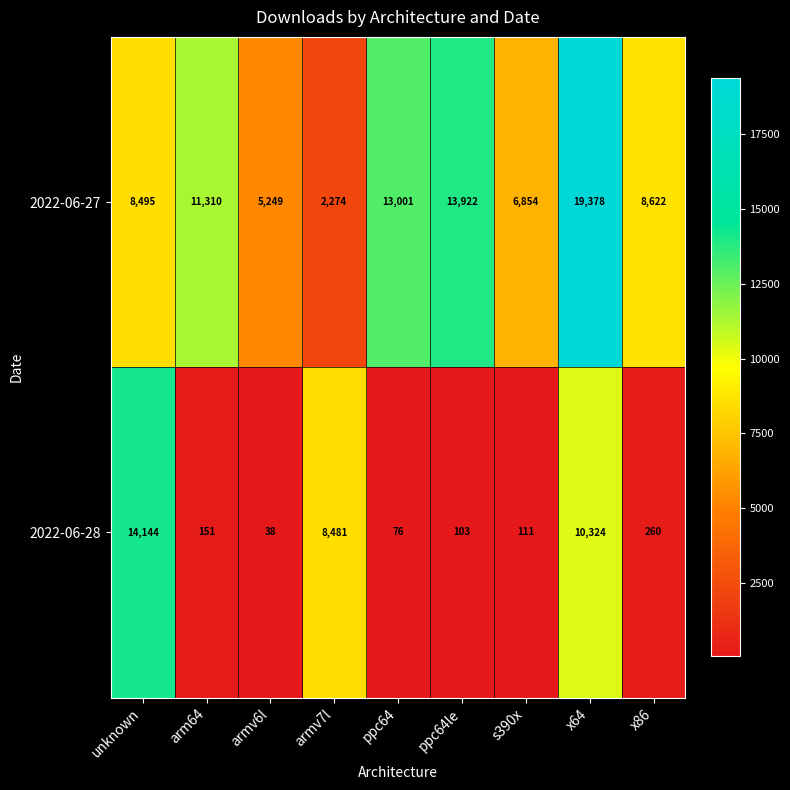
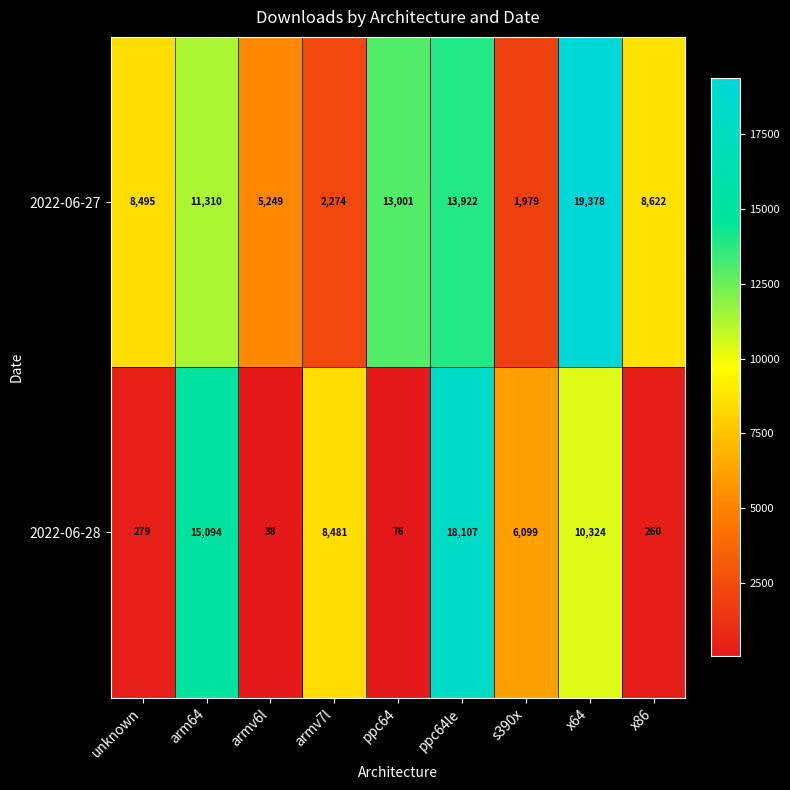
2022-06-27, s390x: 6,854 -> 1,979
2022-06-28, unknown: 14,144 -> 279
2022-06-28, arm64: 151 -> 15,094
2022-06-28, ppc64le: 103 -> 18,107
2022-06-28, s390x: 111 -> 6,099
